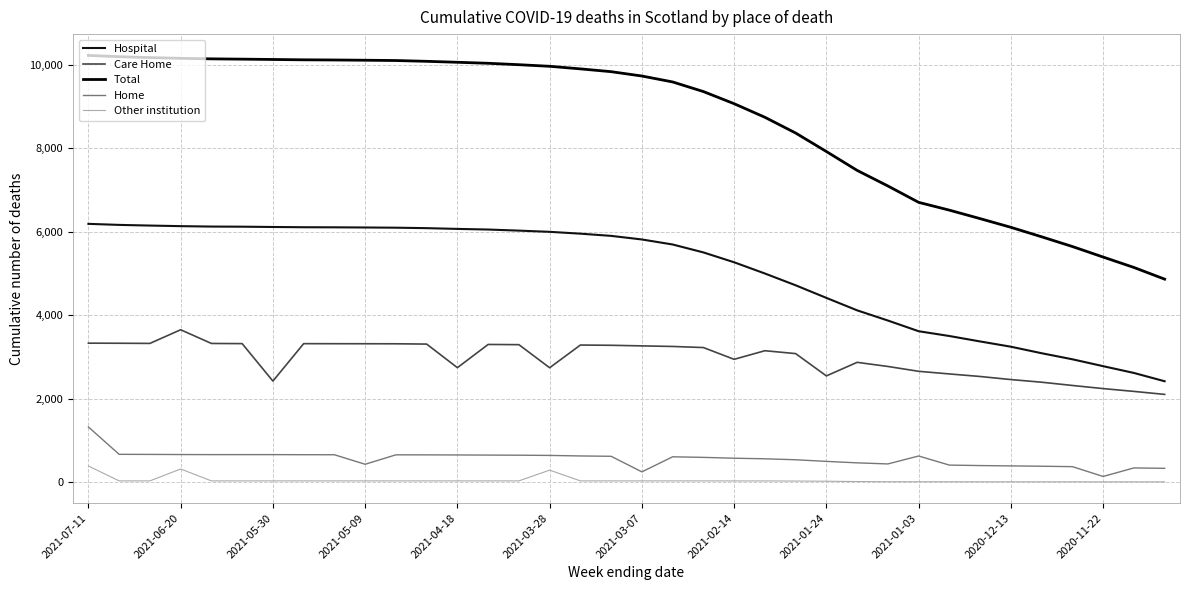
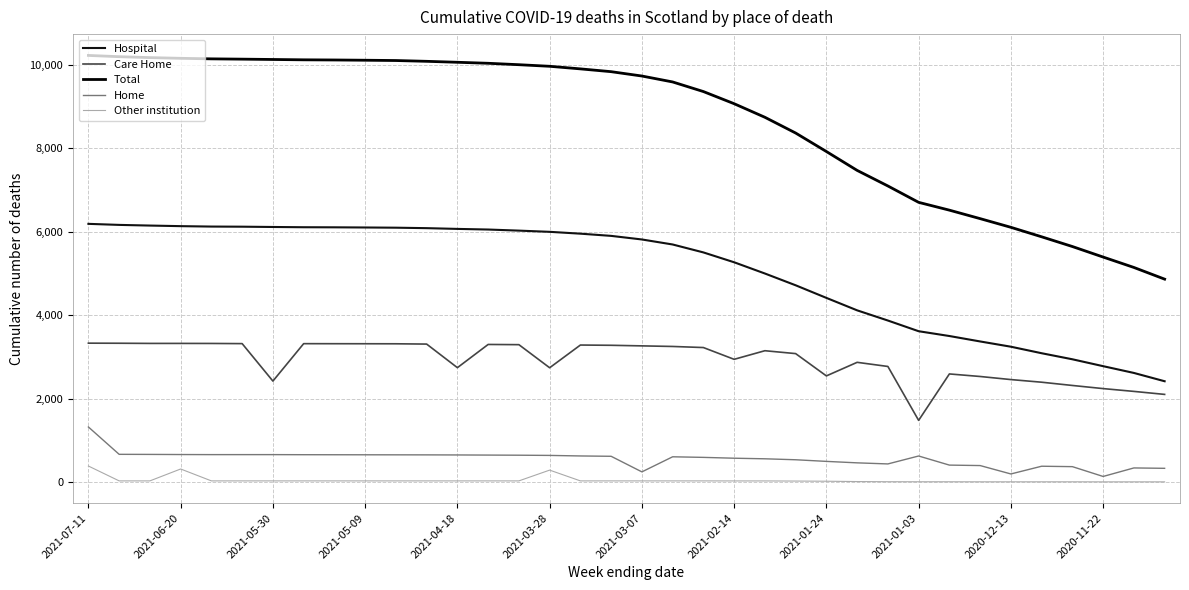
Care Home, 2021-06-20: 3,700 -> 3,300
Home, 2021-05-09: 400 -> 700
Care Home, 2021-01-03: 2,700 -> 1,500
Home, 2020-12-13: 400 -> 200
